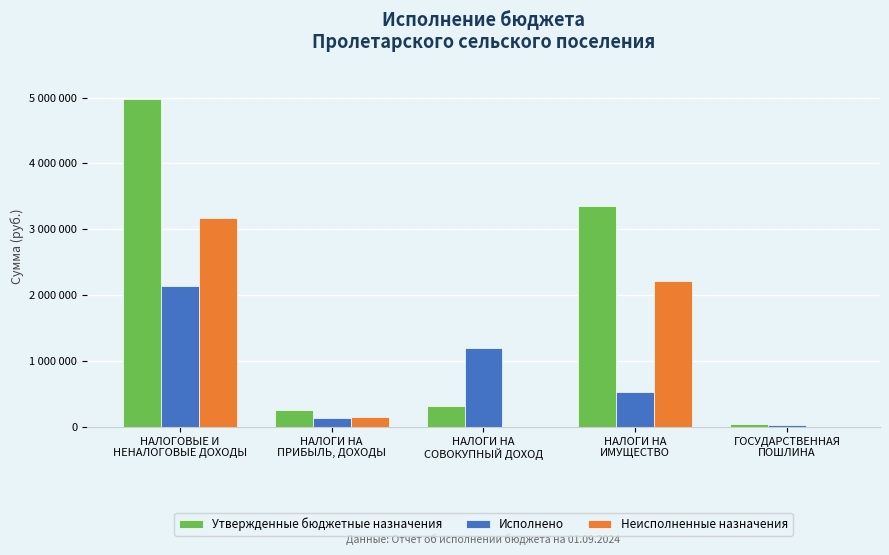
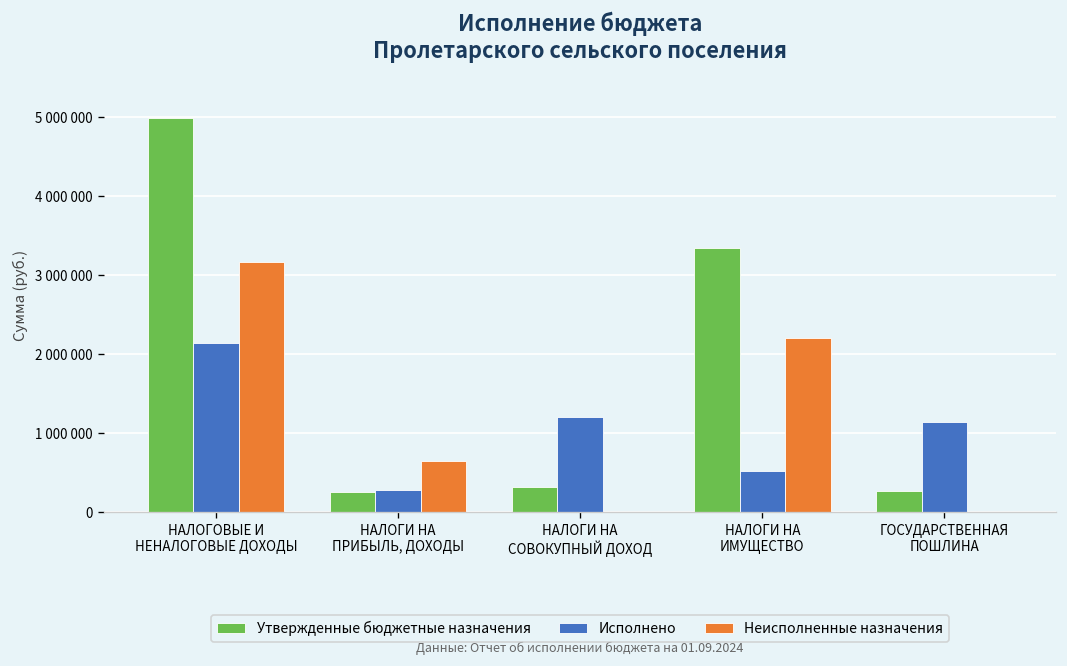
Исполнено, НАЛОГИ НА ПРИБЫЛЬ, ДОХОДЫ: 100000 -> 300000
Неисполненные назначения, НАЛОГИ НА ПРИБЫЛЬ, ДОХОДЫ: 200000 -> 700000
Утвержденные бюджетные назначения, ГОСУДАРСТВЕННАЯ ПОШЛИНА: 0 -> 300000
Исполнено, ГОСУДАРСТВЕННАЯ ПОШЛИНА: 0 -> 1100000
